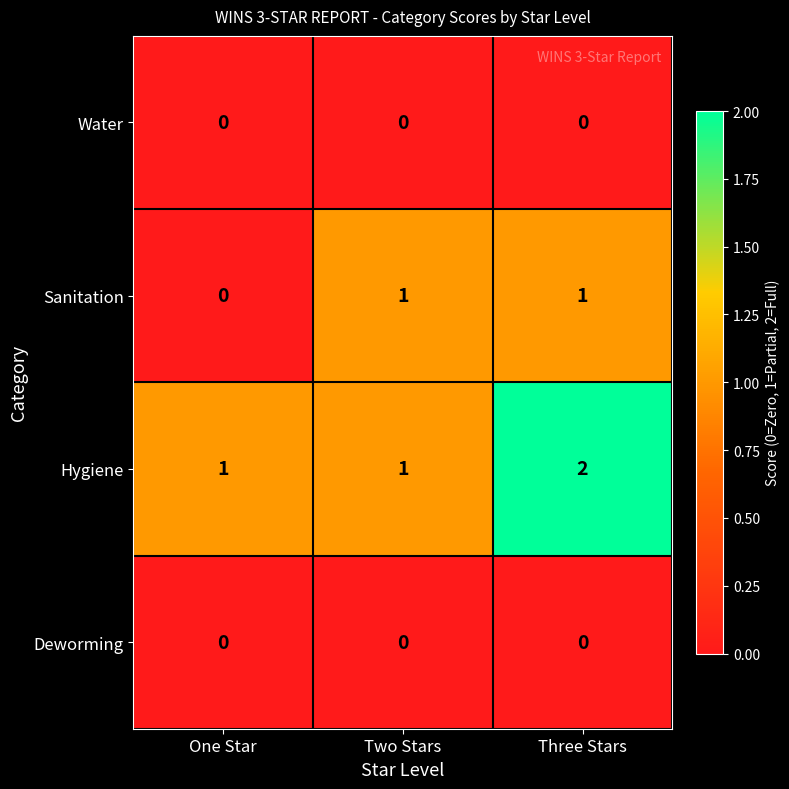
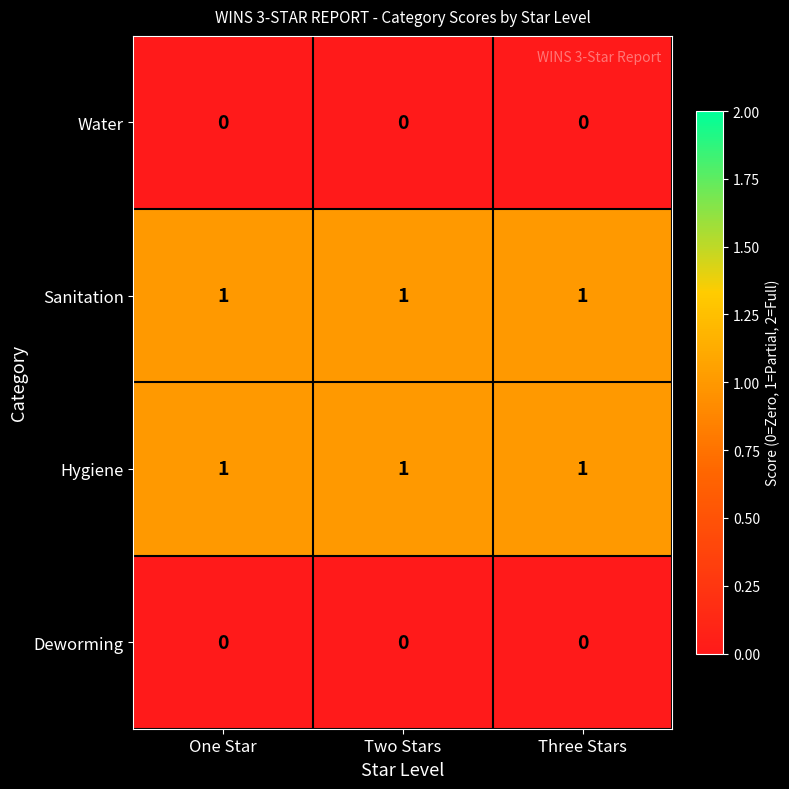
Sanitation, One Star: 0 -> 1
Hygiene, Three Stars: 2 -> 1
